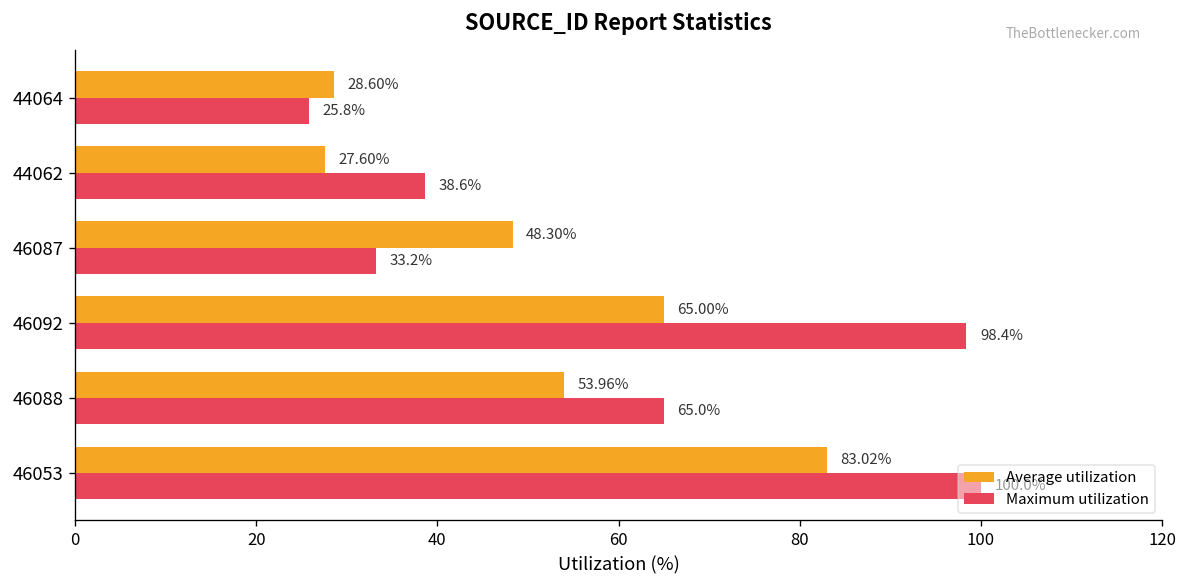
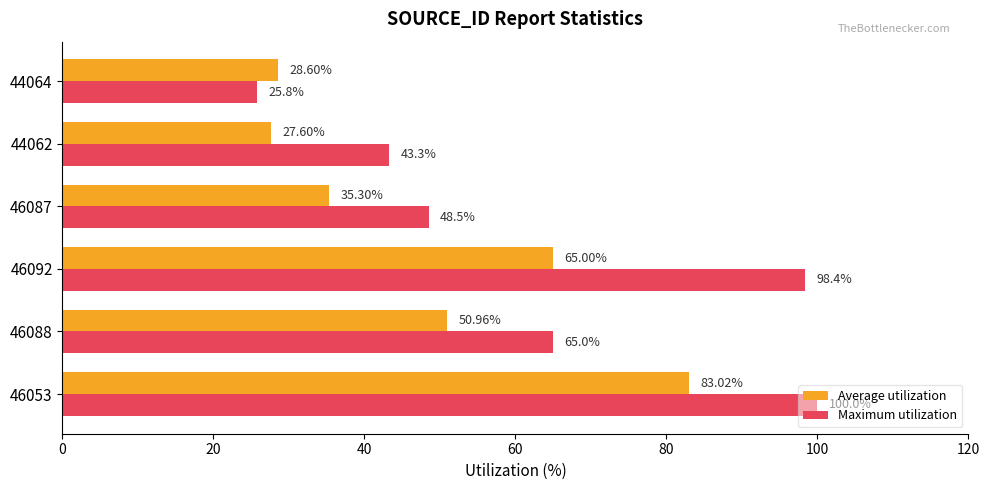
Maximum utilization, 44062: 38.6% -> 43.3%
Average utilization, 46087: 48.30% -> 35.30%
Maximum utilization, 46087: 33.2% -> 48.5%
Average utilization, 46088: 53.96% -> 50.96%
